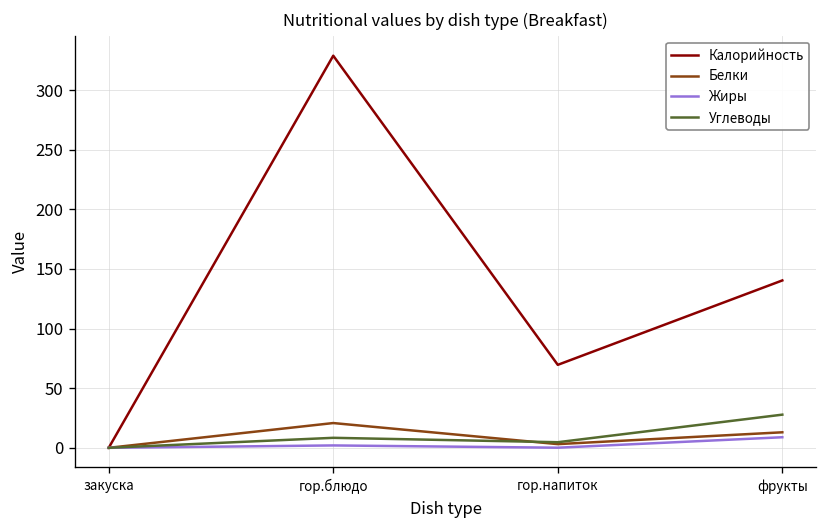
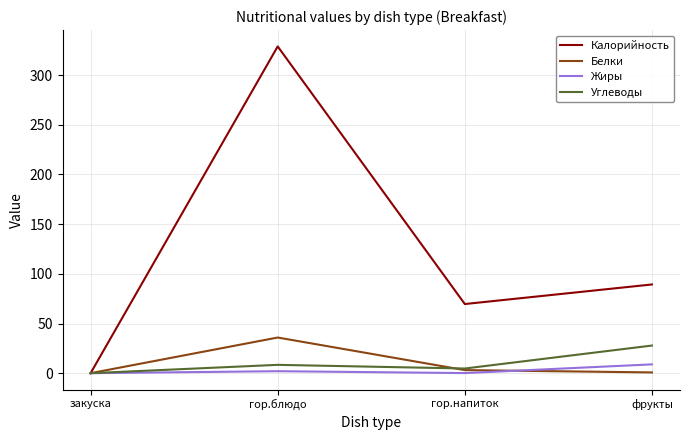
Белки, гор.блюдо: 20 -> 40
Калорийность, фрукты: 140 -> 90
Белки, фрукты: 10 -> 0
